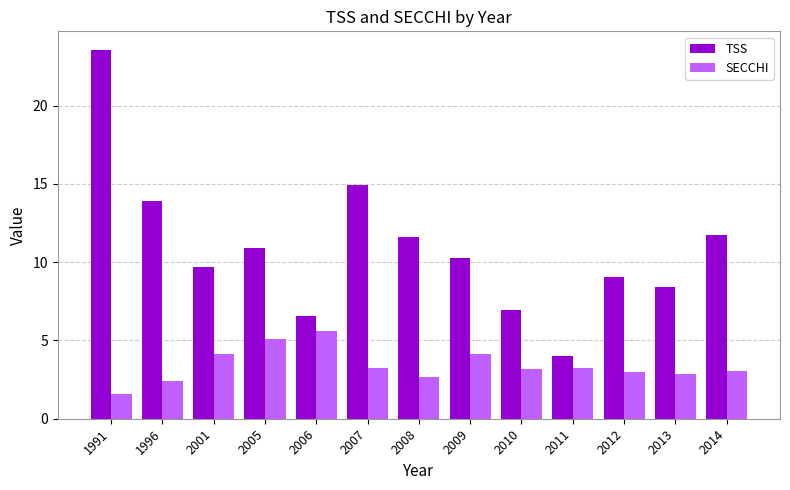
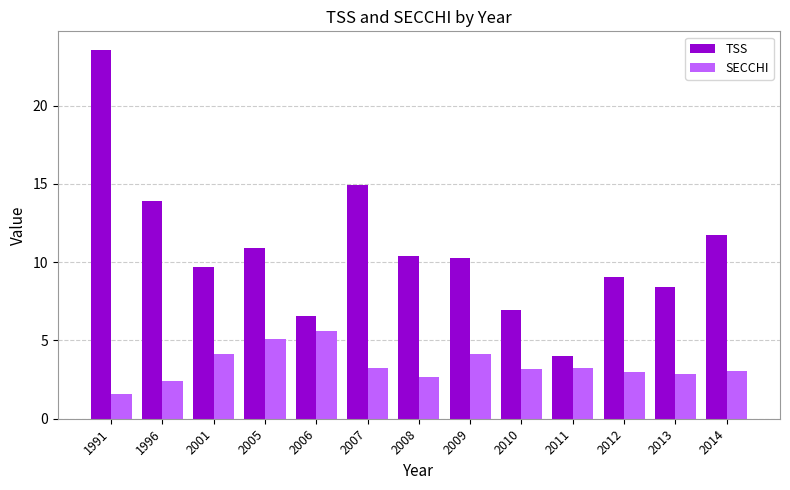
TSS, 2008: 11.6 -> 10.4
